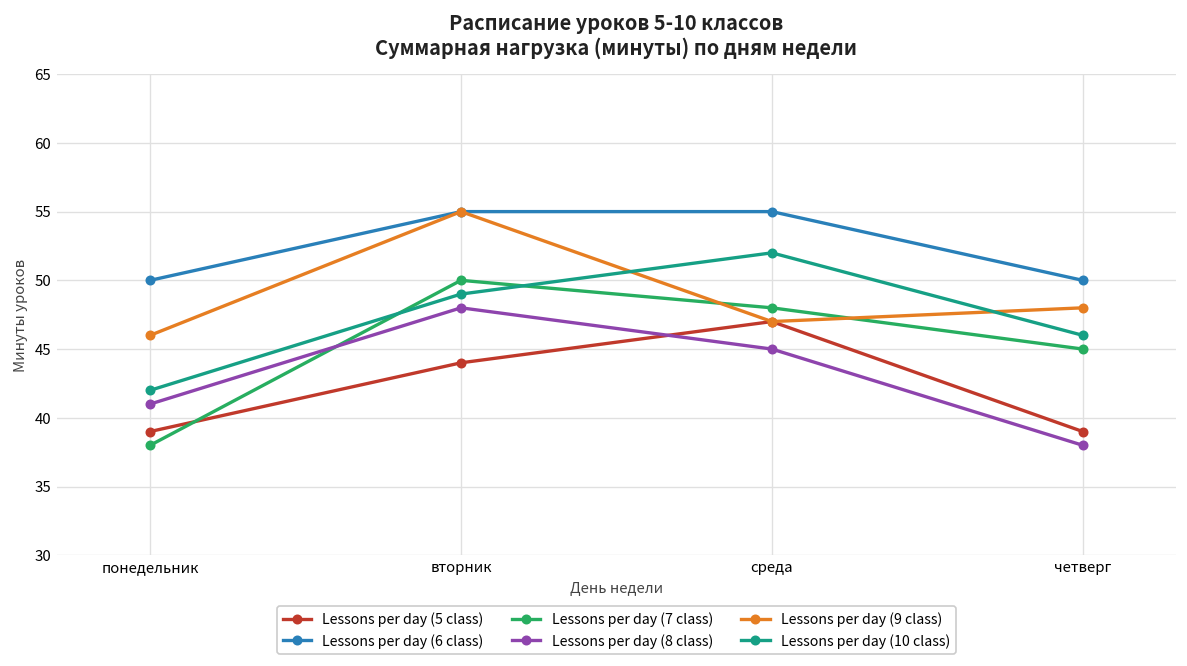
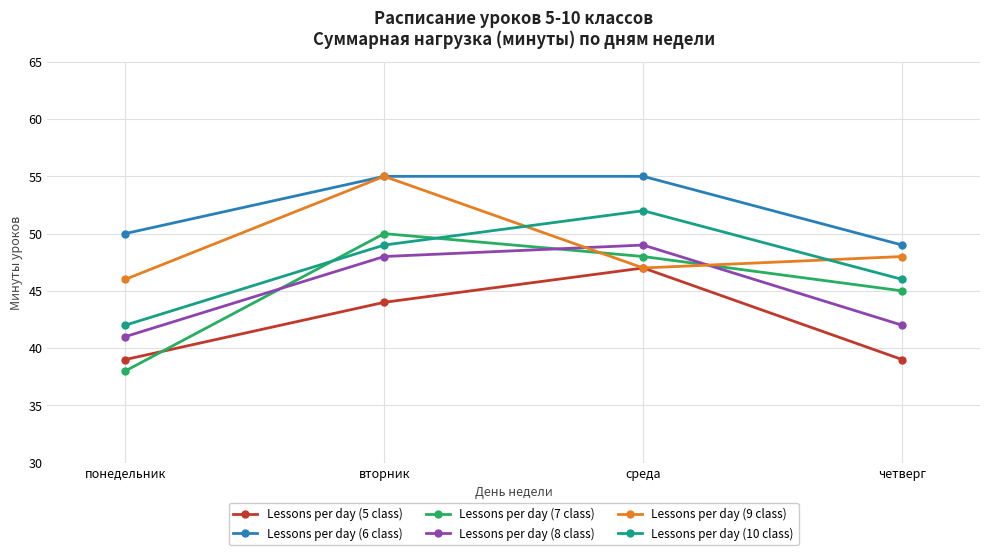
Lessons per day (8 class), среда: 45 -> 49
Lessons per day (6 class), четверг: 50 -> 49
Lessons per day (8 class), четверг: 38 -> 42
